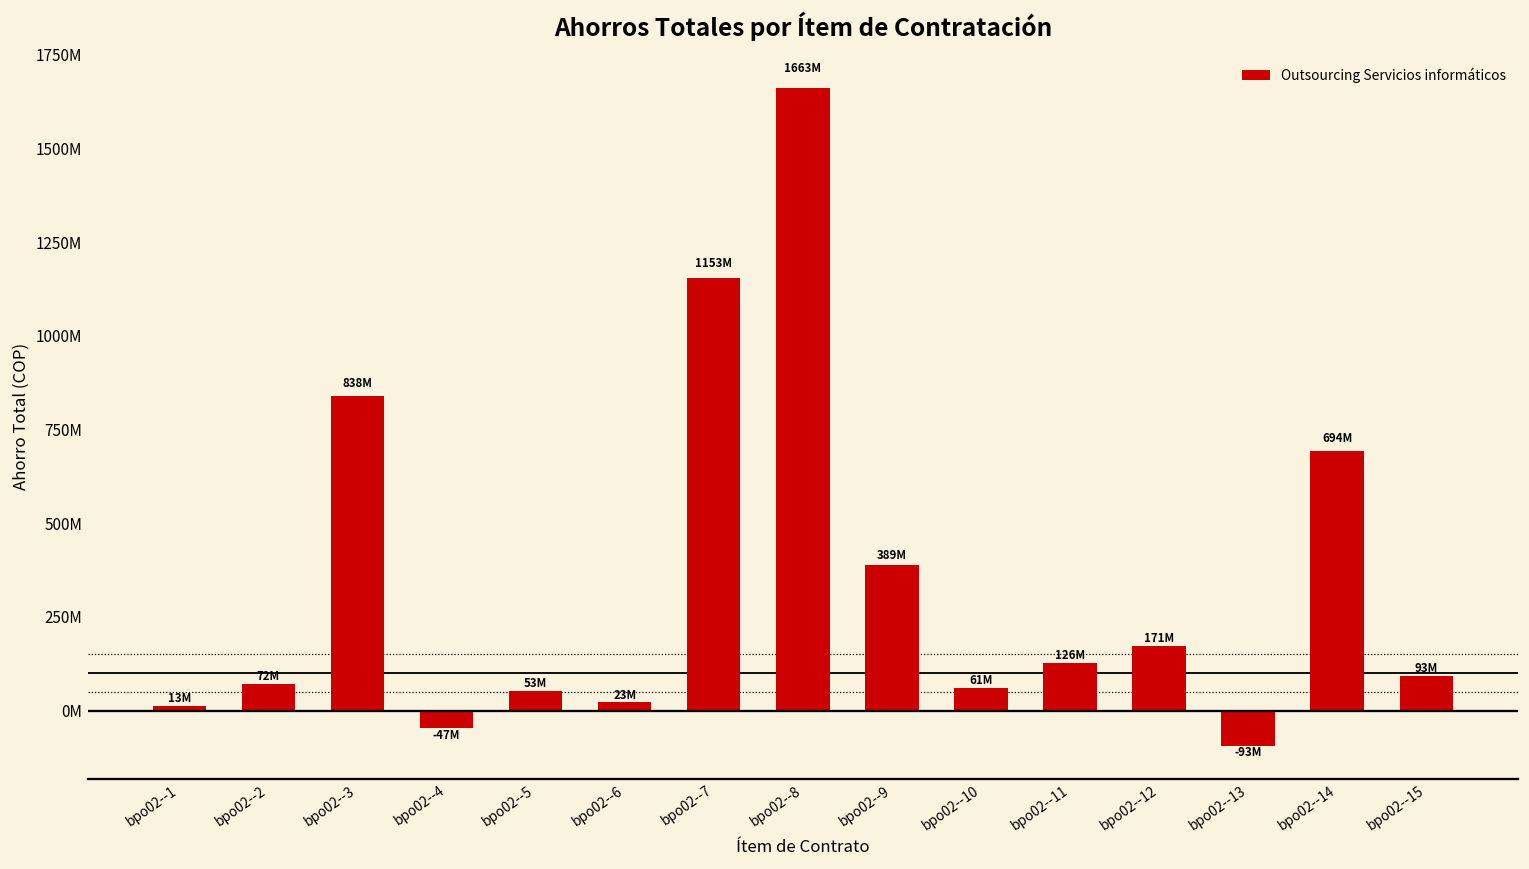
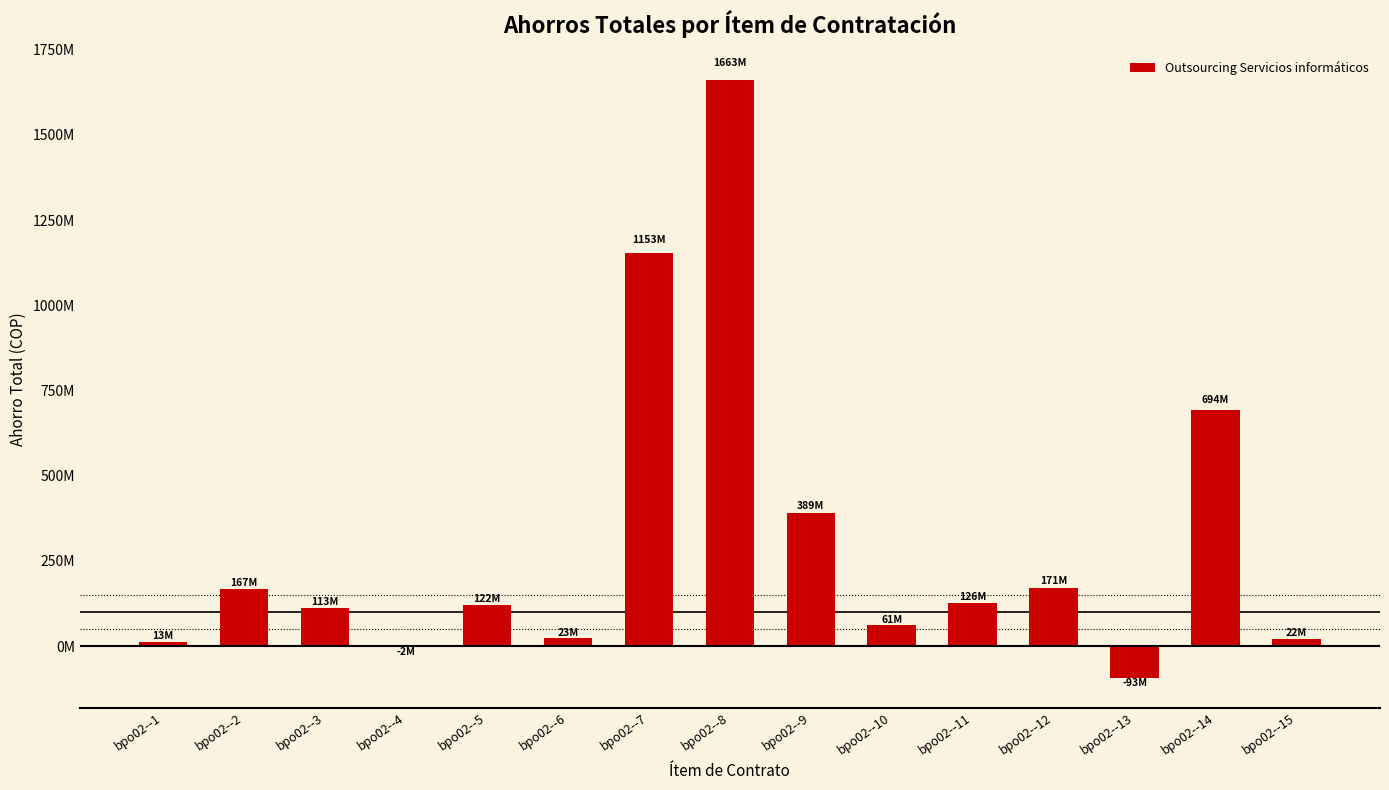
bpo02--2: 72M -> 167M
bpo02--3: 838M -> 113M
bpo02--4: -47M -> -2M
bpo02--5: 53M -> 122M
bpo02--15: 93M -> 22M
